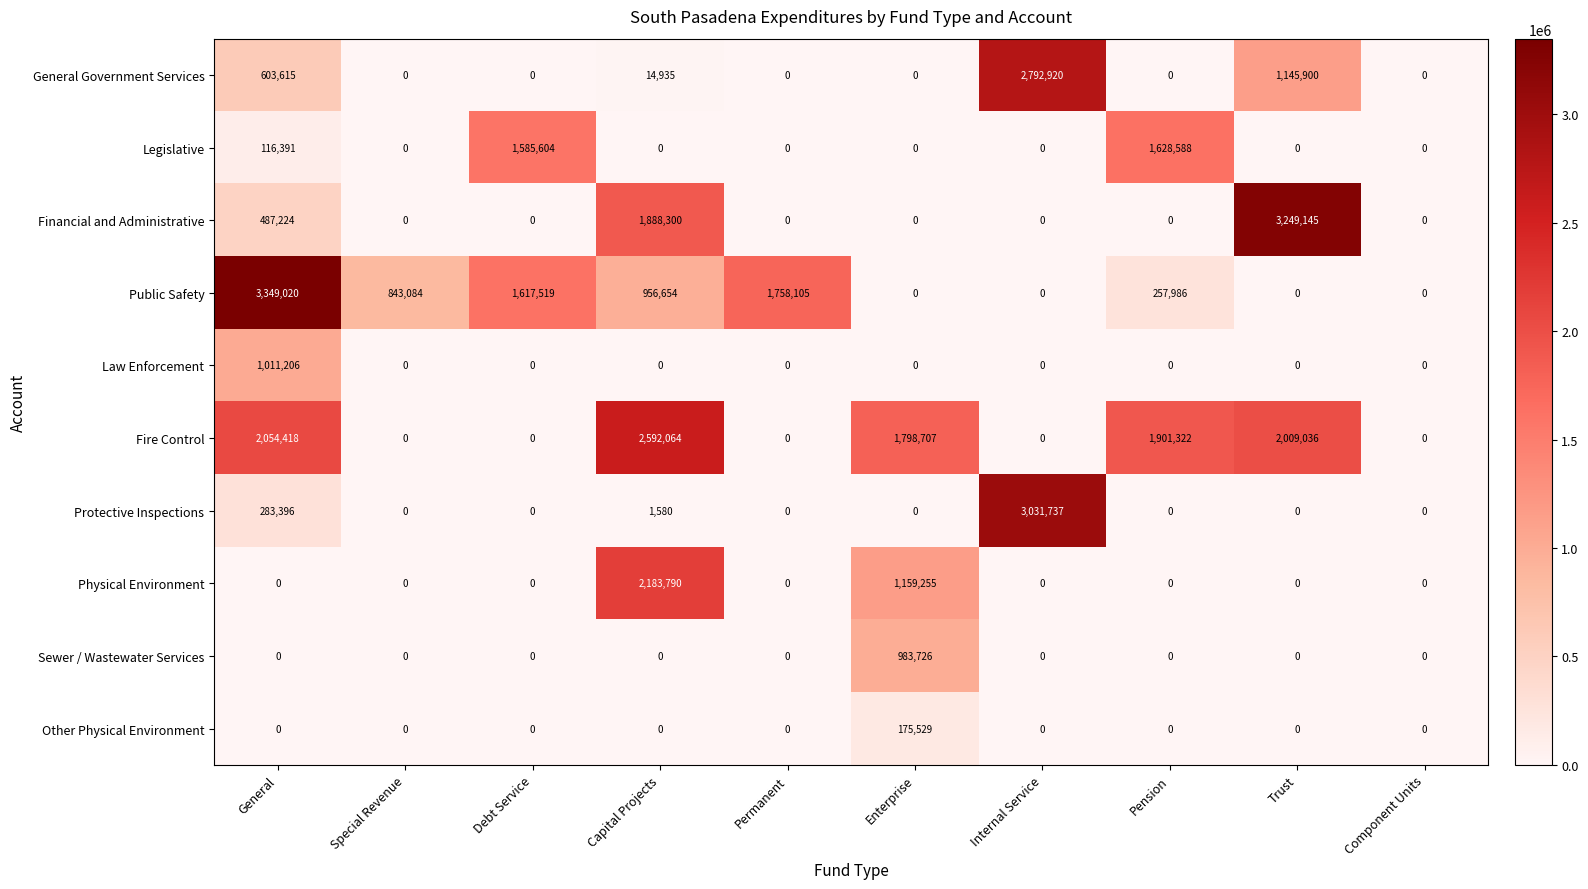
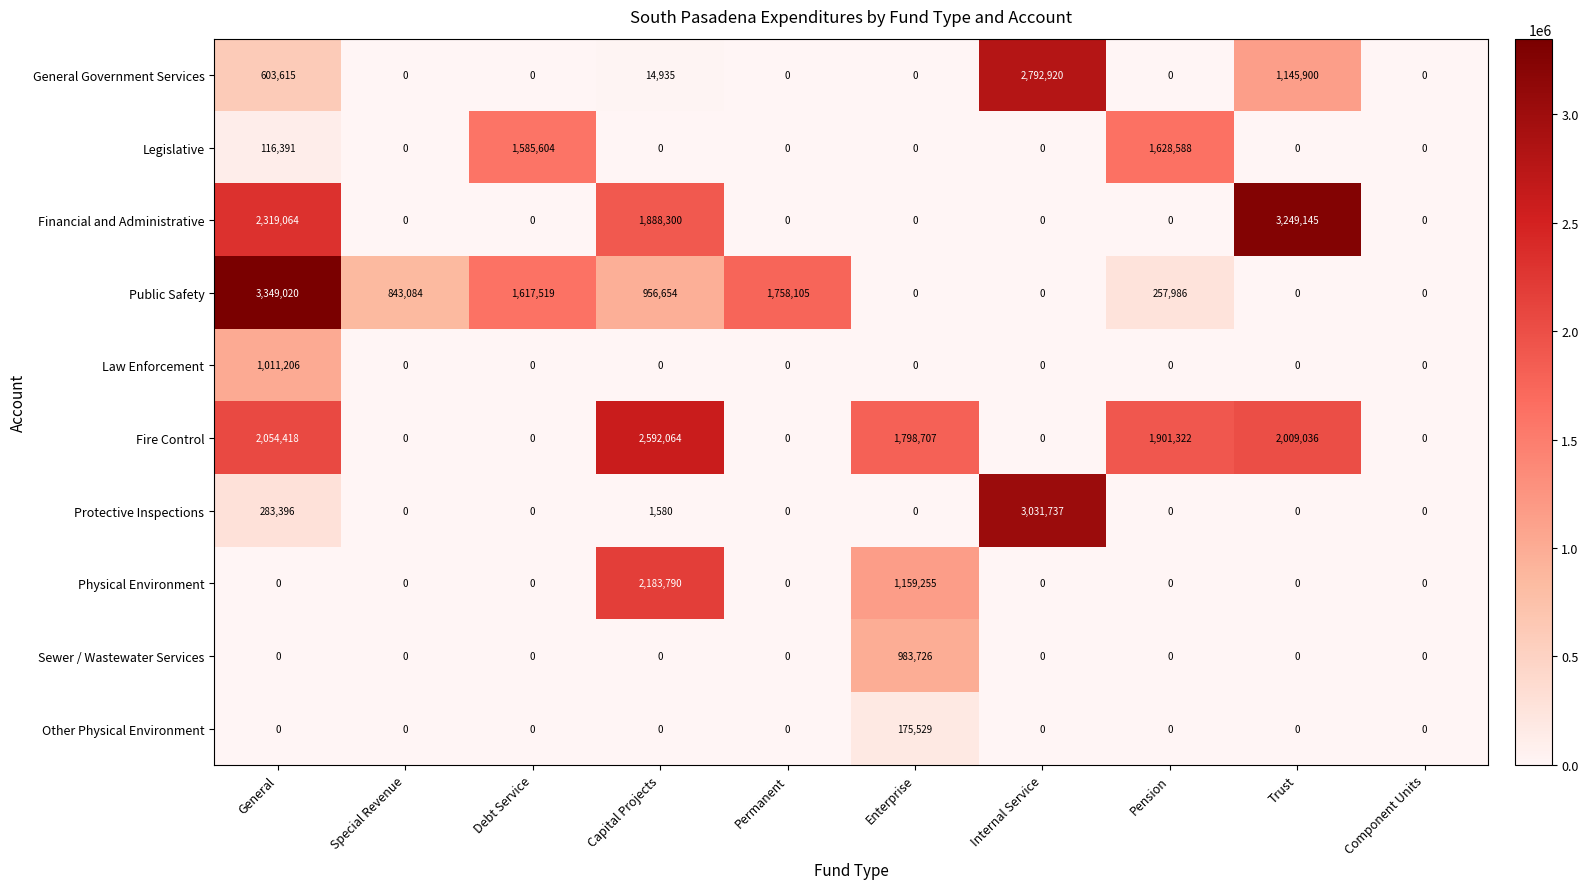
Financial and Administrative, General: 487,224 -> 2,319,064
